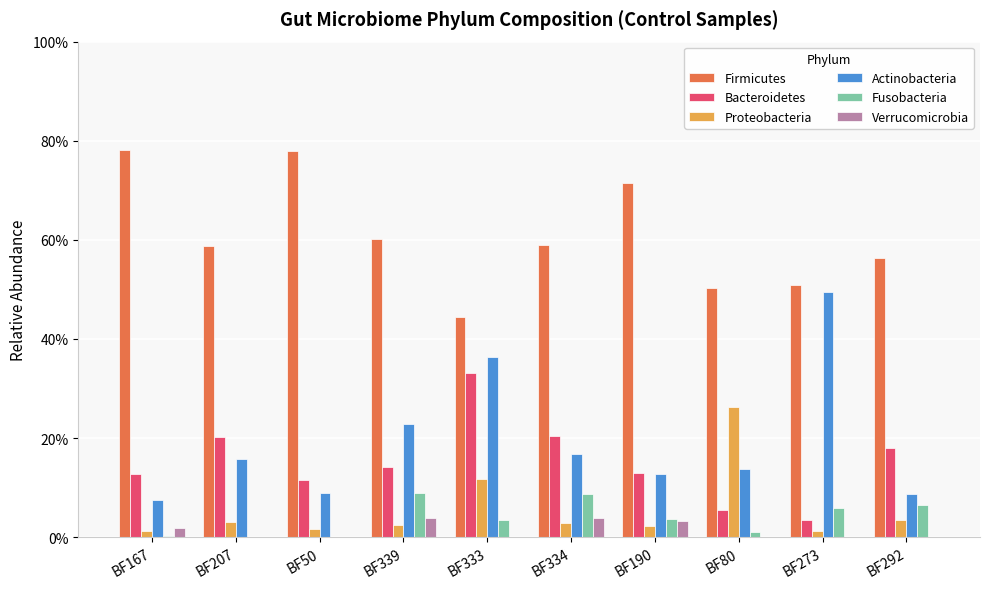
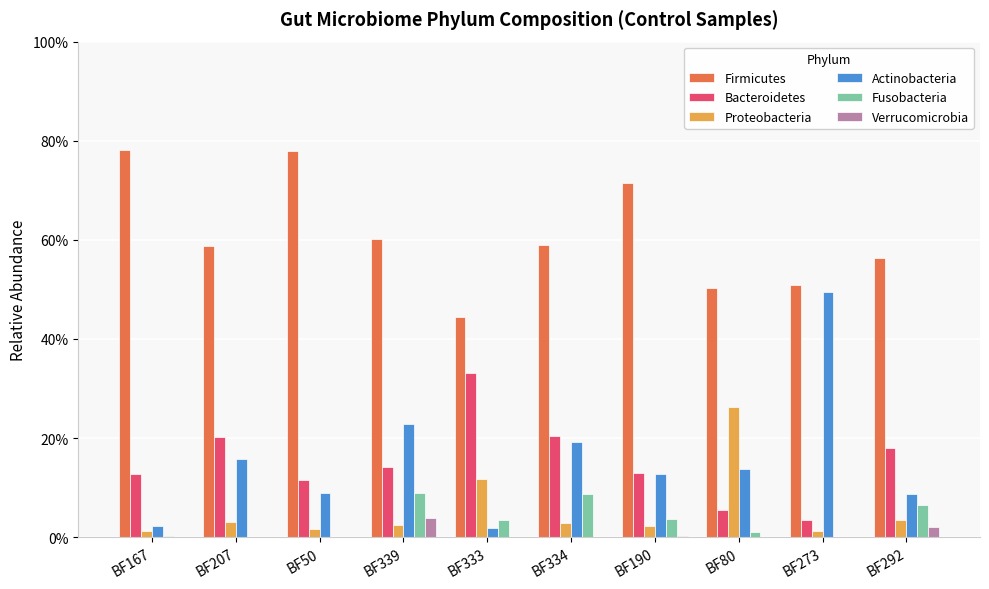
Actinobacteria, BF167: 8% -> 2%
Verrucomicrobia, BF167: 2% -> 0%
Actinobacteria, BF333: 36% -> 2%
Actinobacteria, BF334: 17% -> 19%
Verrucomicrobia, BF334: 4% -> 0%
Verrucomicrobia, BF190: 3% -> 0%
Fusobacteria, BF273: 6% -> 0%
Verrucomicrobia, BF292: 0% -> 2%
